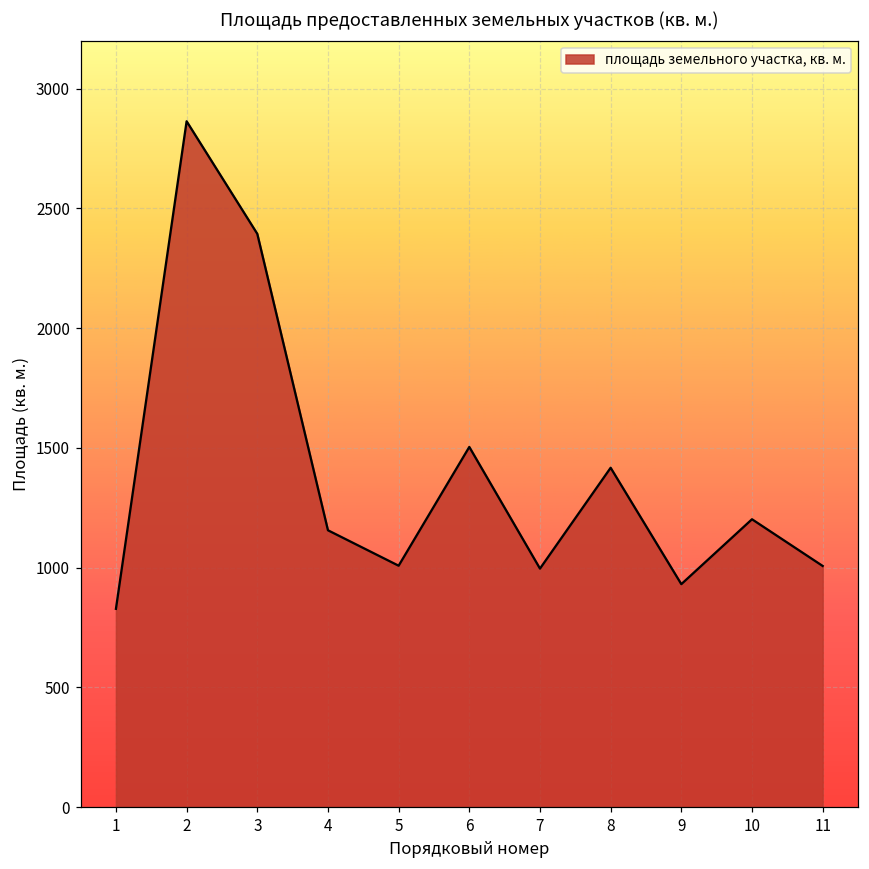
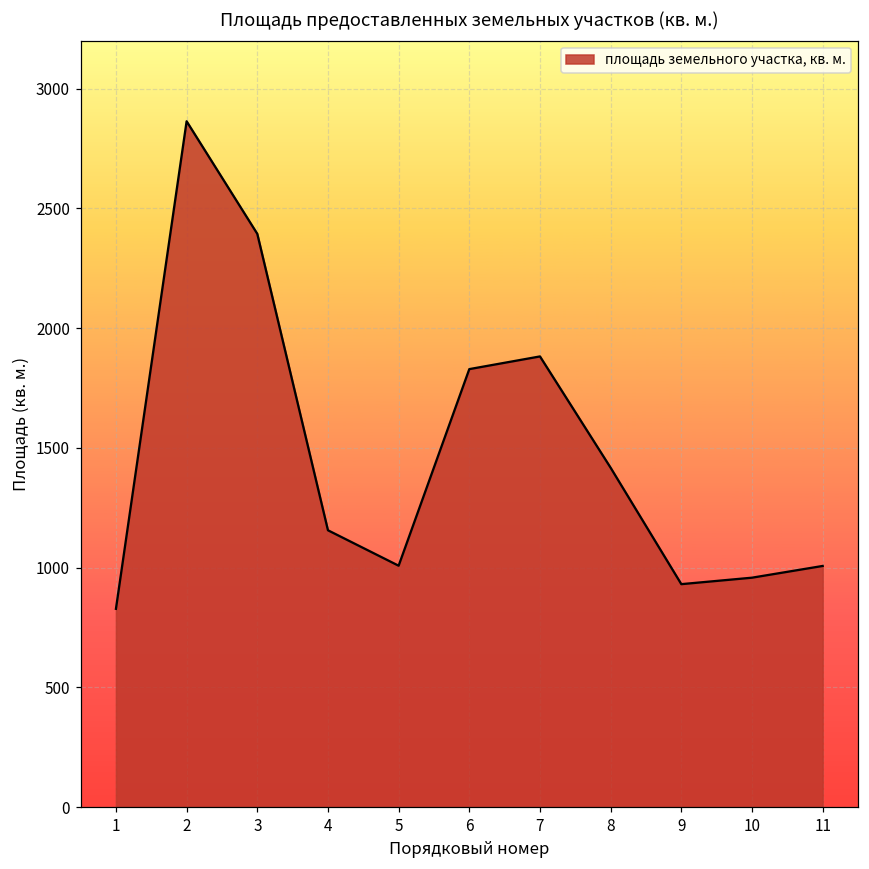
6: 1500 -> 1830
7: 1000 -> 1880
10: 1200 -> 960
